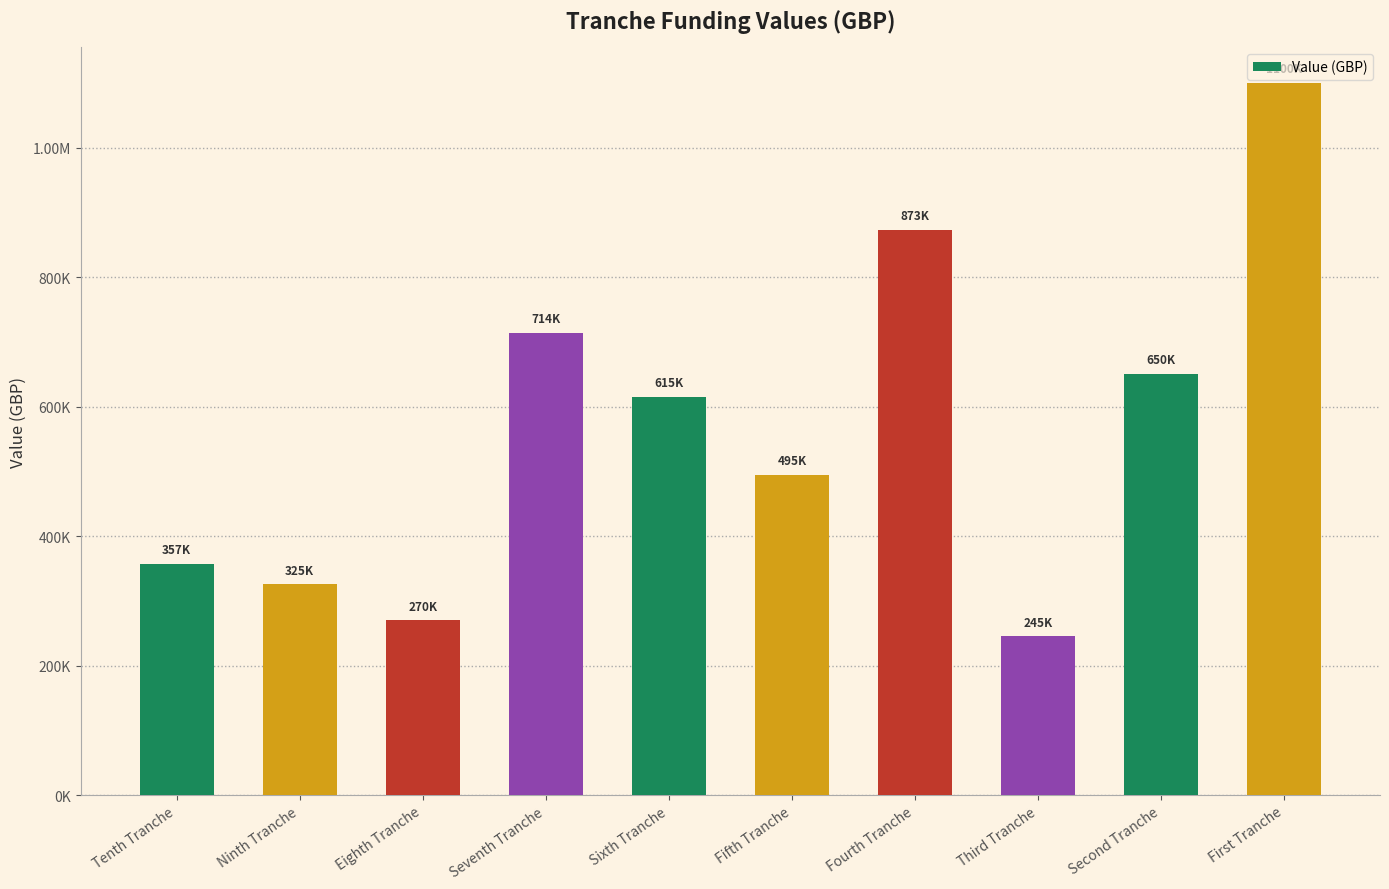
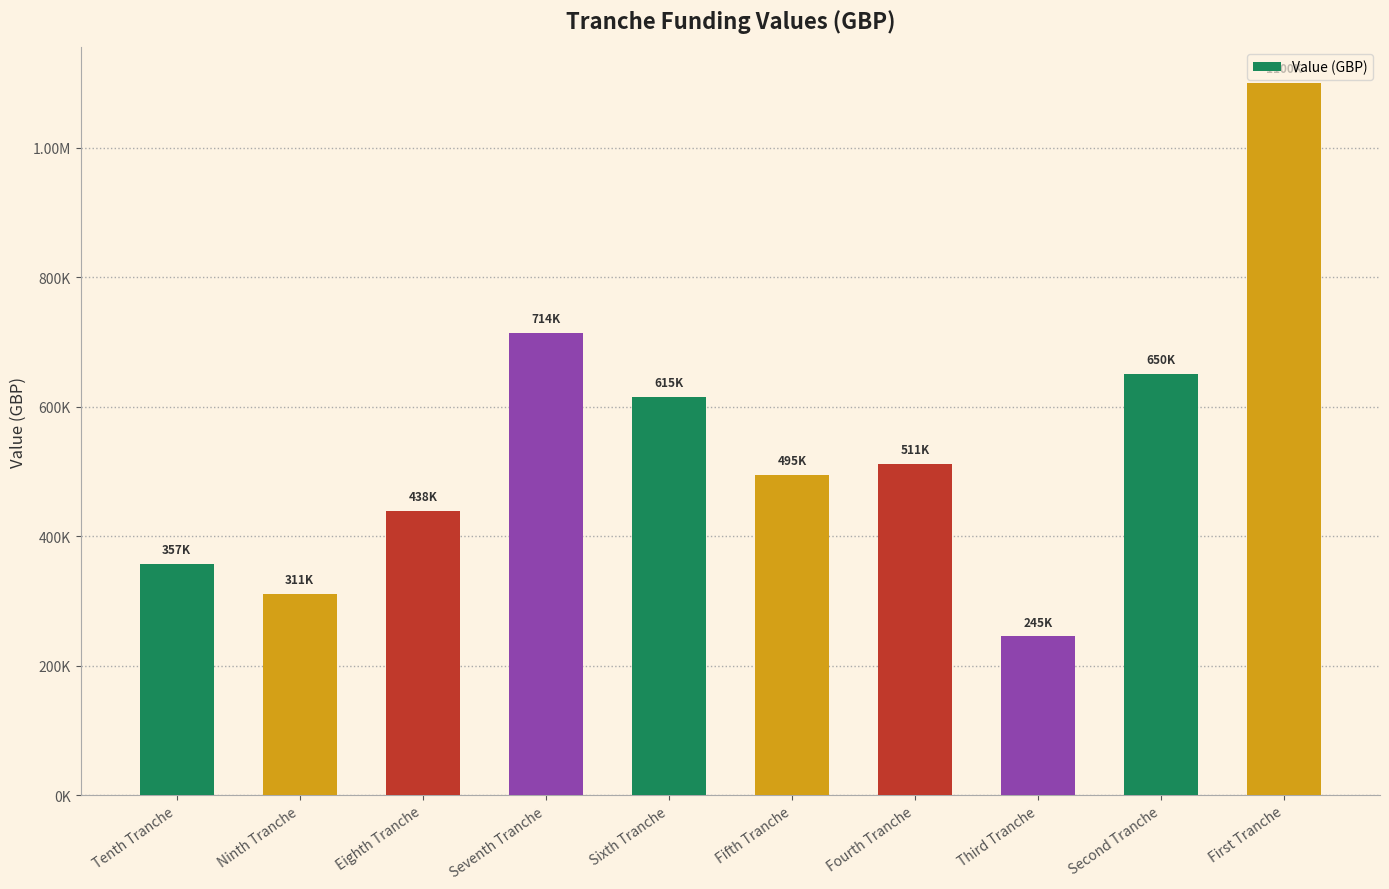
Ninth Tranche: 325K -> 311K
Eighth Tranche: 270K -> 438K
Fourth Tranche: 873K -> 511K
